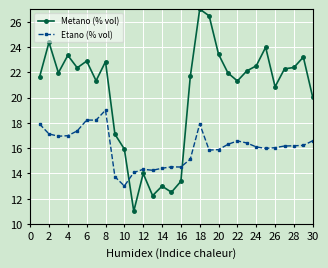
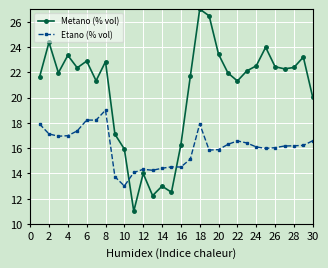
Metano (% vol), 16: 13.4 -> 16.3
Metano (% vol), 26: 20.9 -> 22.4
